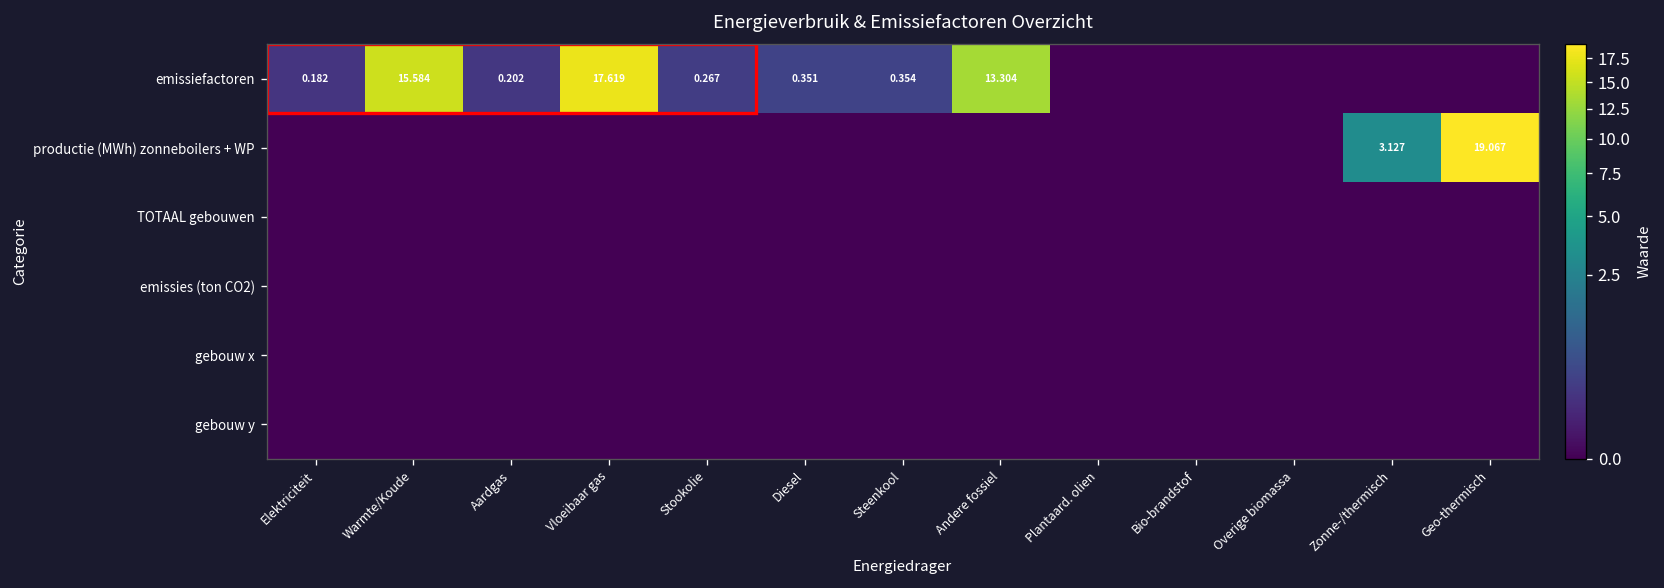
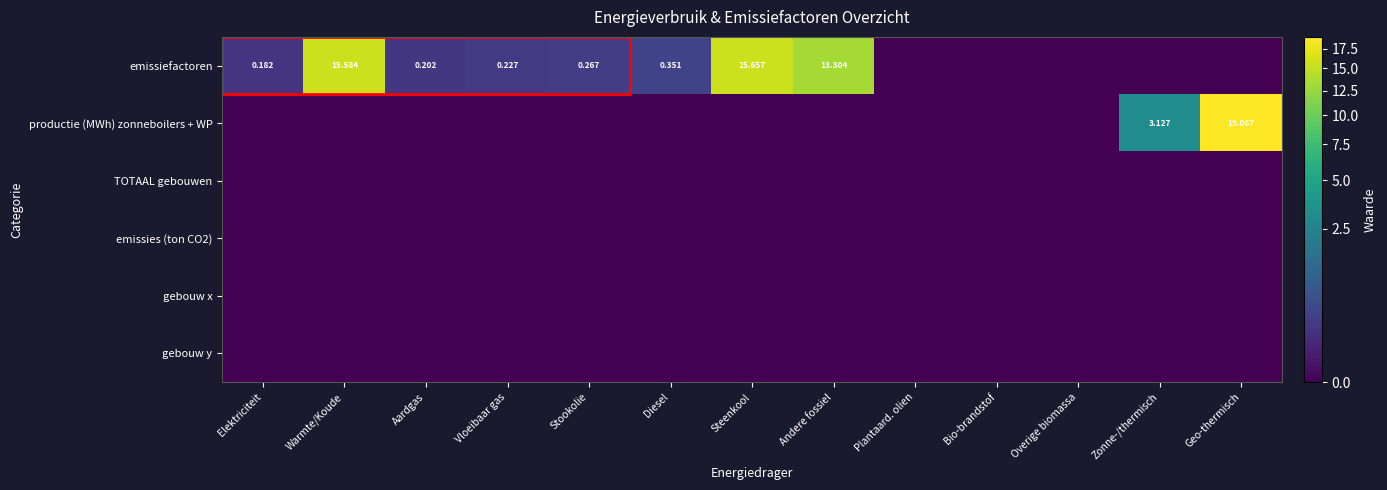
emissiefactoren, Vloeibaar gas: 17.619 -> 0.227
emissiefactoren, Steenkool: 0.354 -> 15.657
